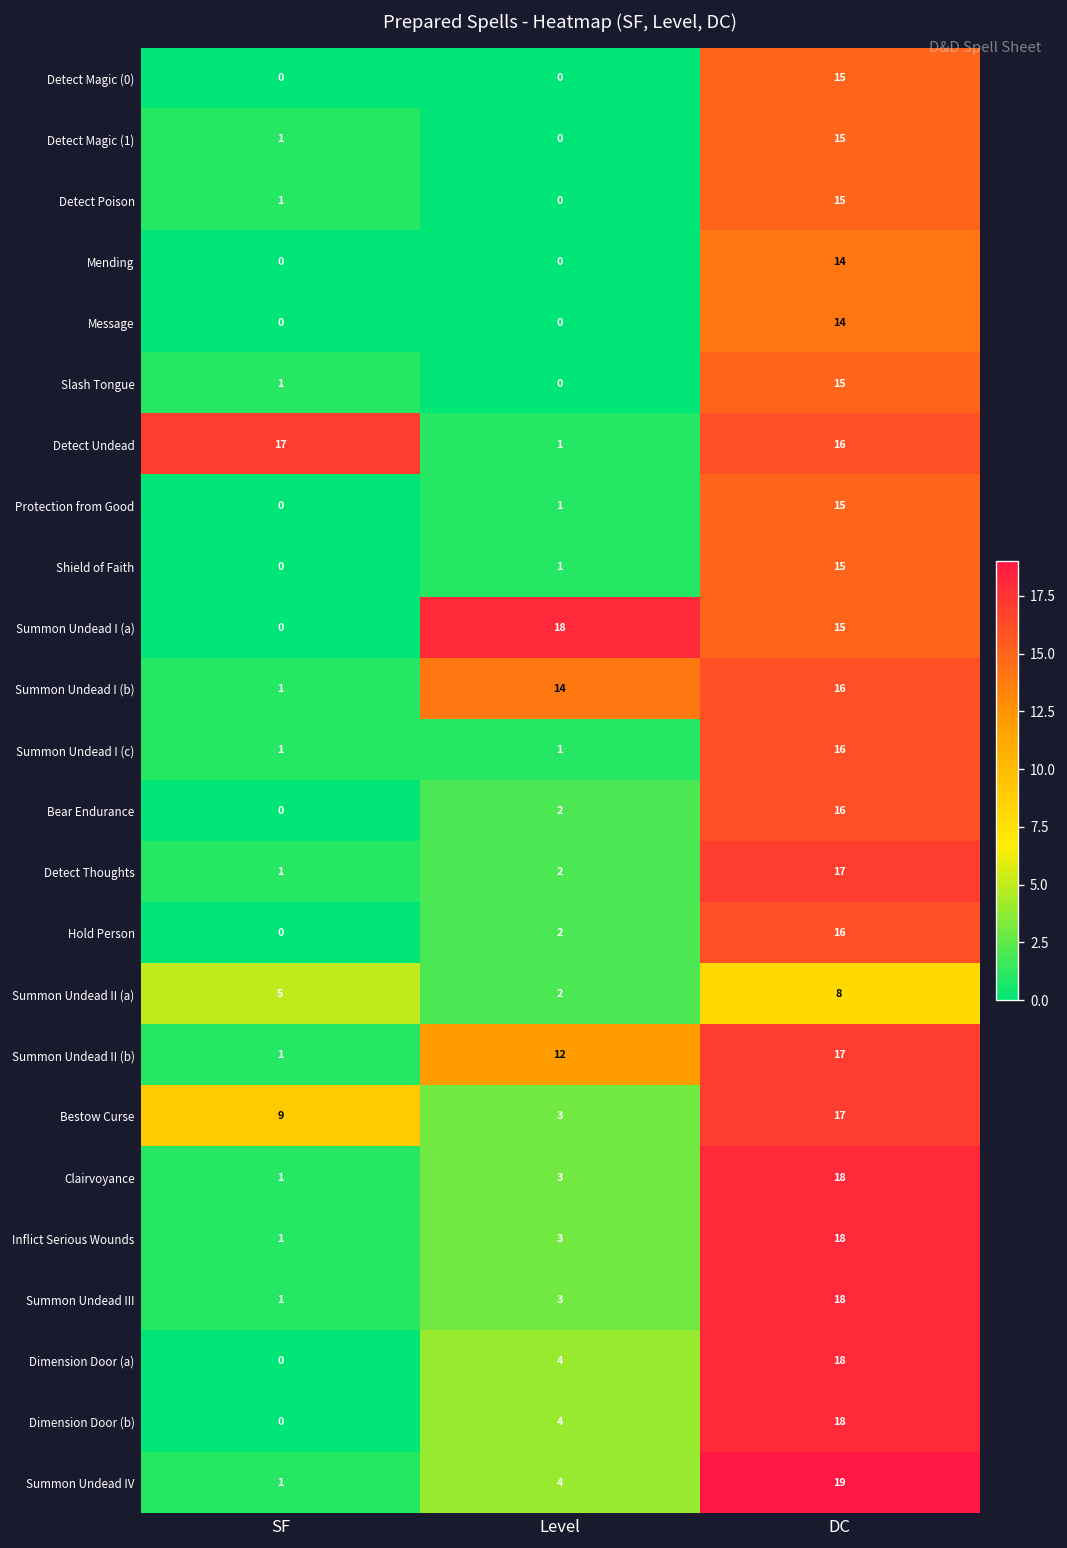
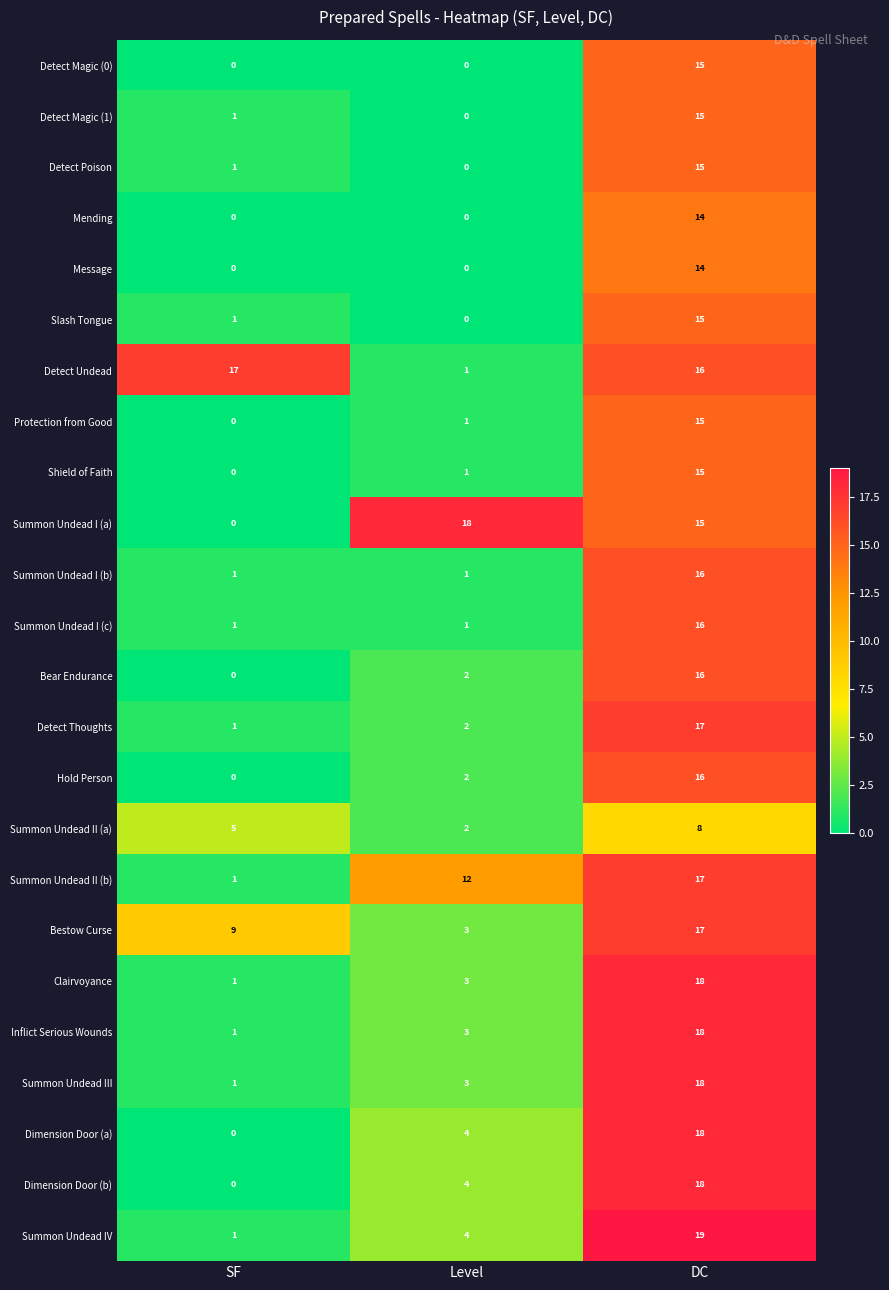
Summon Undead I (b), Level: 14 -> 1
